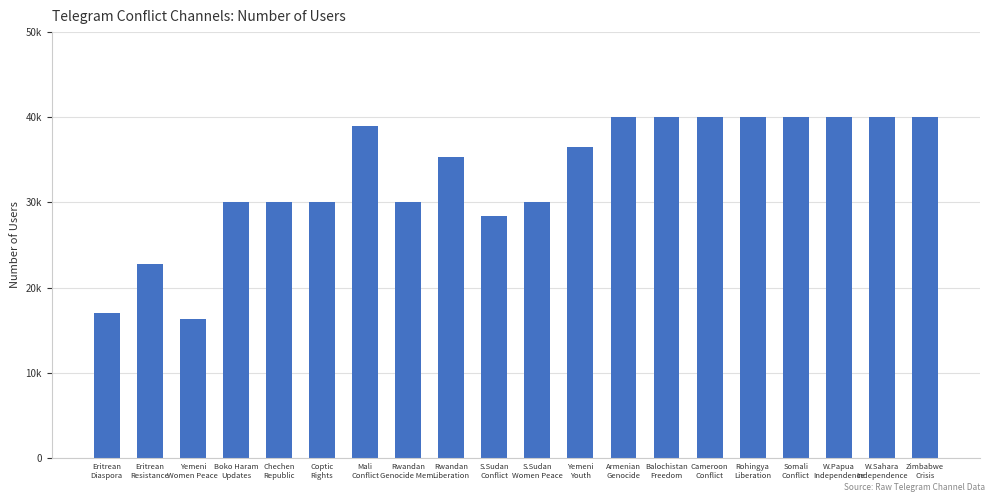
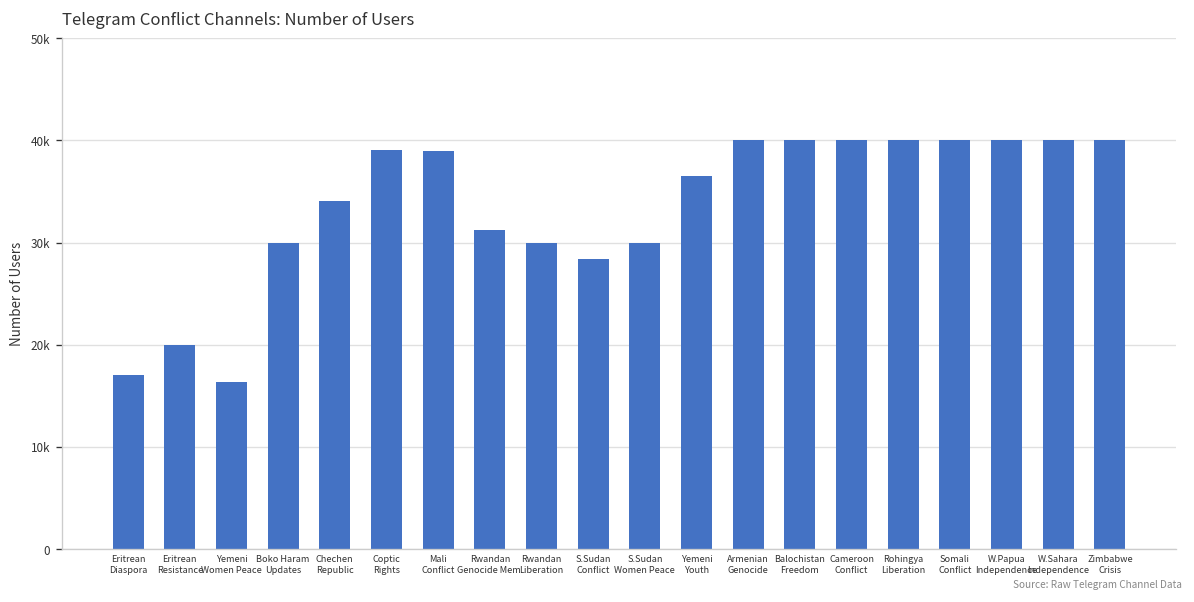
Eritrean Resistance: 23000 -> 20000
Chechen Republic: 30000 -> 34000
Coptic Rights: 30000 -> 39000
Rwandan Genocide Mem.: 30000 -> 31000
Rwandan Liberation: 35000 -> 30000
